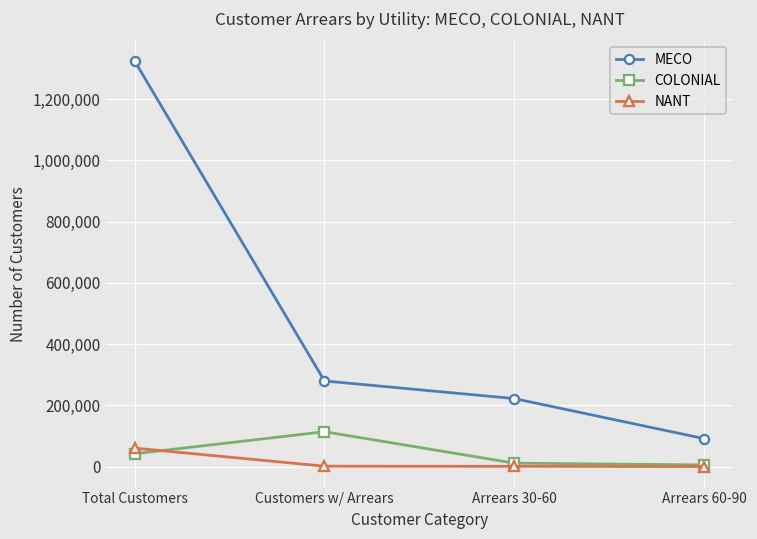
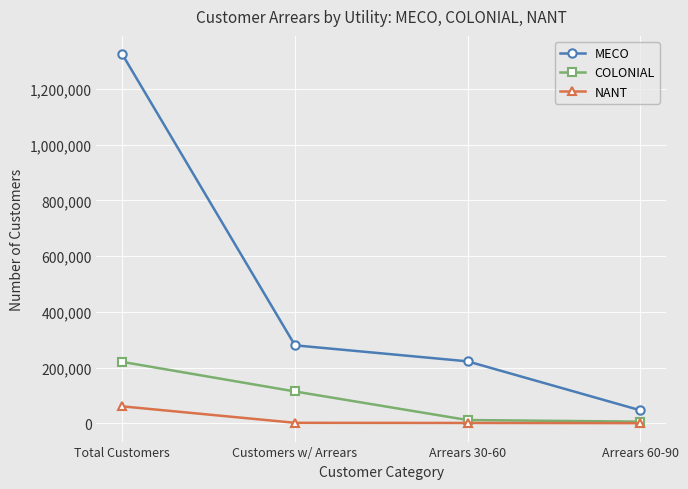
COLONIAL, Total Customers: 40,000 -> 220,000
MECO, Arrears 60-90: 90,000 -> 50,000
